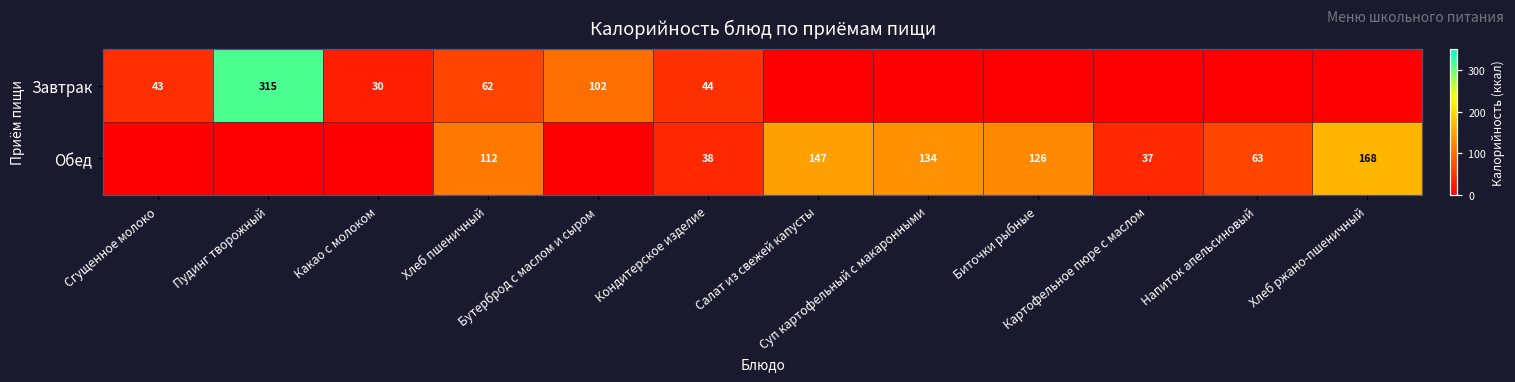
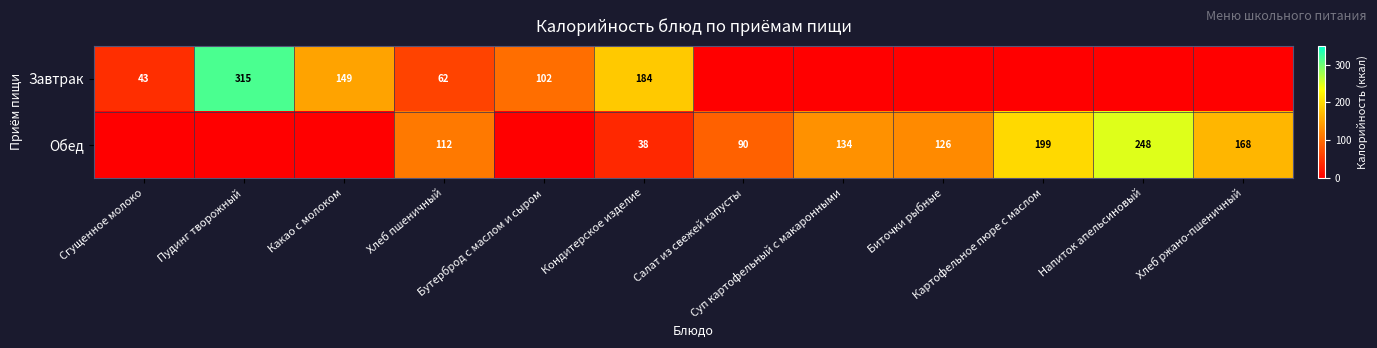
Завтрак, Какао с молоком: 30 -> 149
Завтрак, Кондитерское изделие: 44 -> 184
Обед, Салат из свежей капусты: 147 -> 90
Обед, Картофельное пюре с маслом: 37 -> 199
Обед, Напиток апельсиновый: 63 -> 248
